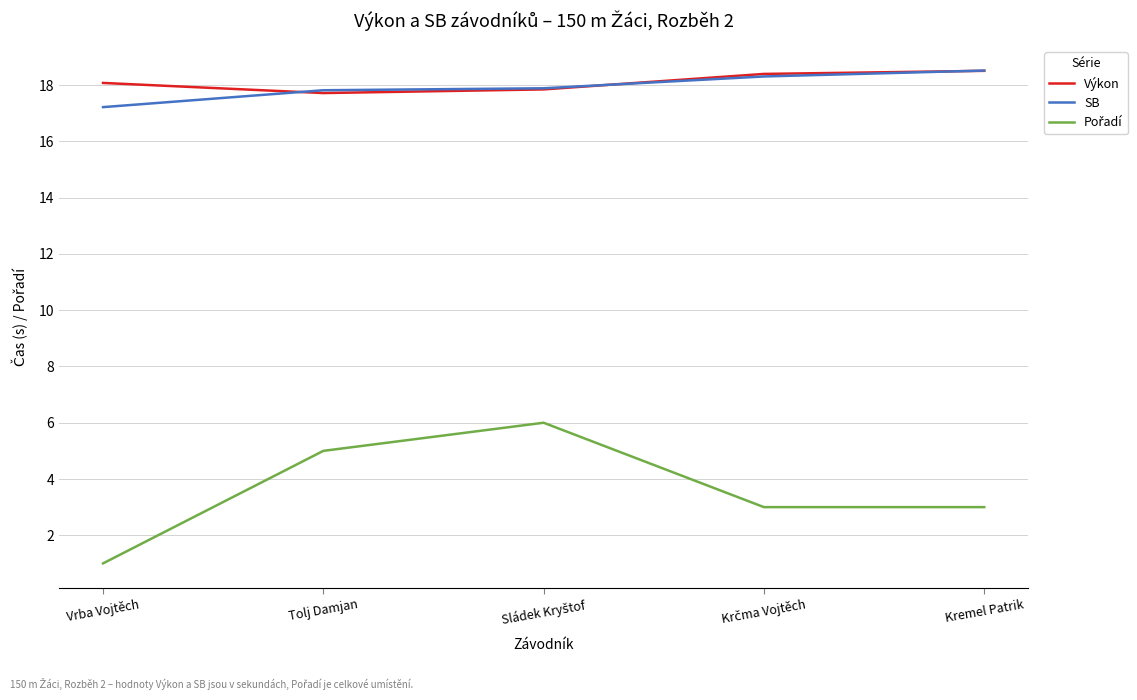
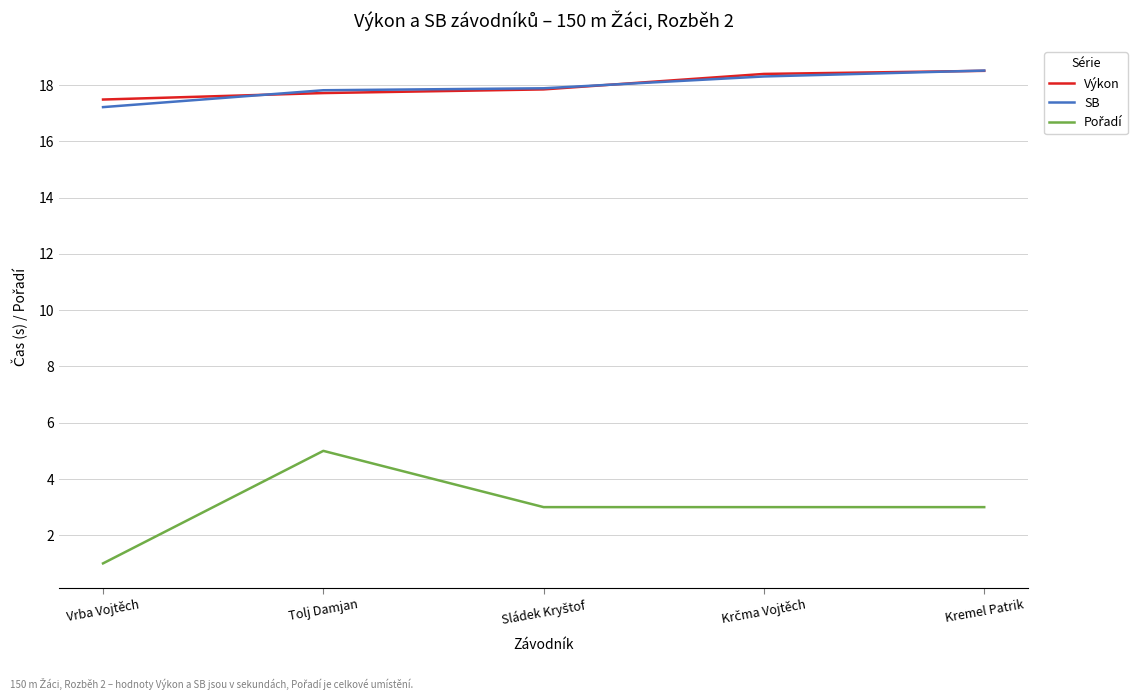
Výkon, Vrba Vojtěch: 18.1 -> 17.5
Pořadí, Sládek Kryštof: 6 -> 3
